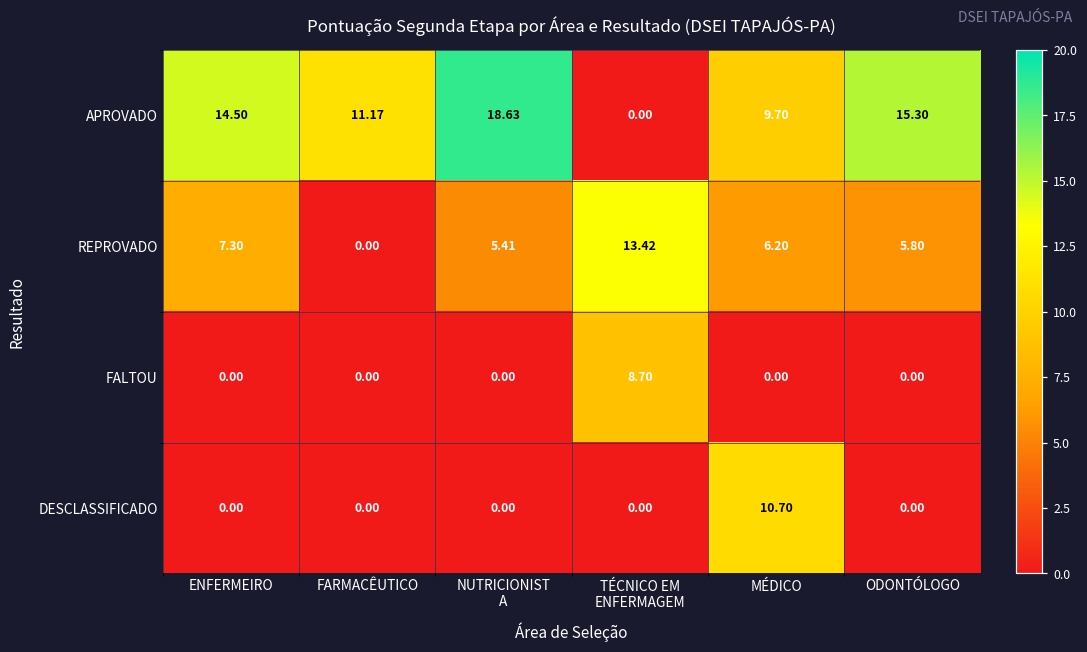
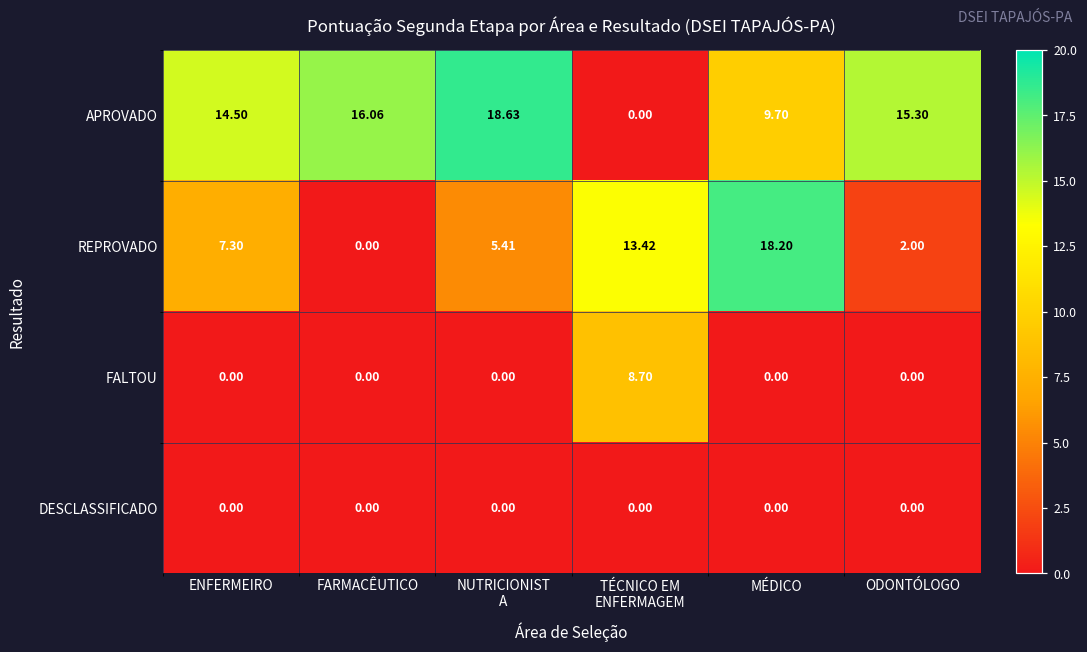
APROVADO, FARMACÊUTICO: 11.17 -> 16.06
REPROVADO, MÉDICO: 6.20 -> 18.20
REPROVADO, ODONTÓLOGO: 5.80 -> 2.00
DESCLASSIFICADO, MÉDICO: 10.70 -> 0.00
